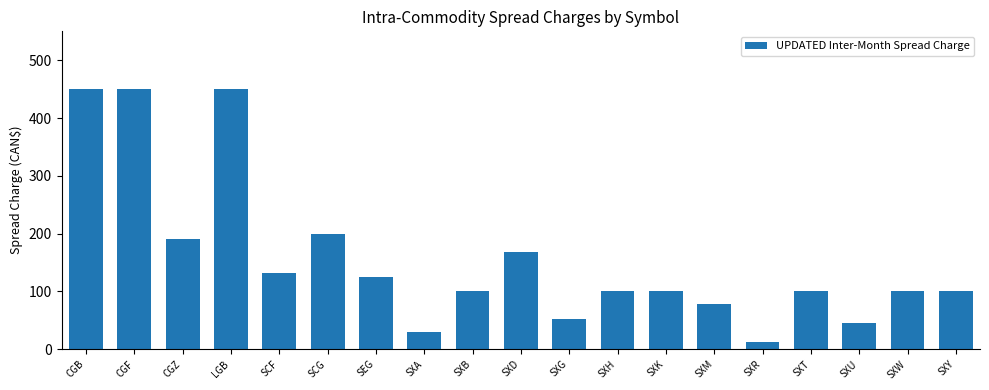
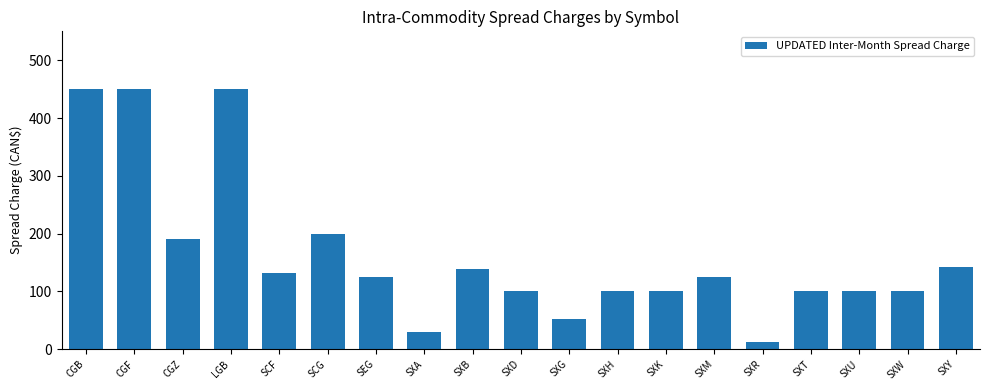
SXB: 100 -> 140
SXD: 170 -> 100
SXM: 80 -> 130
SXU: 50 -> 100
SXY: 100 -> 140
